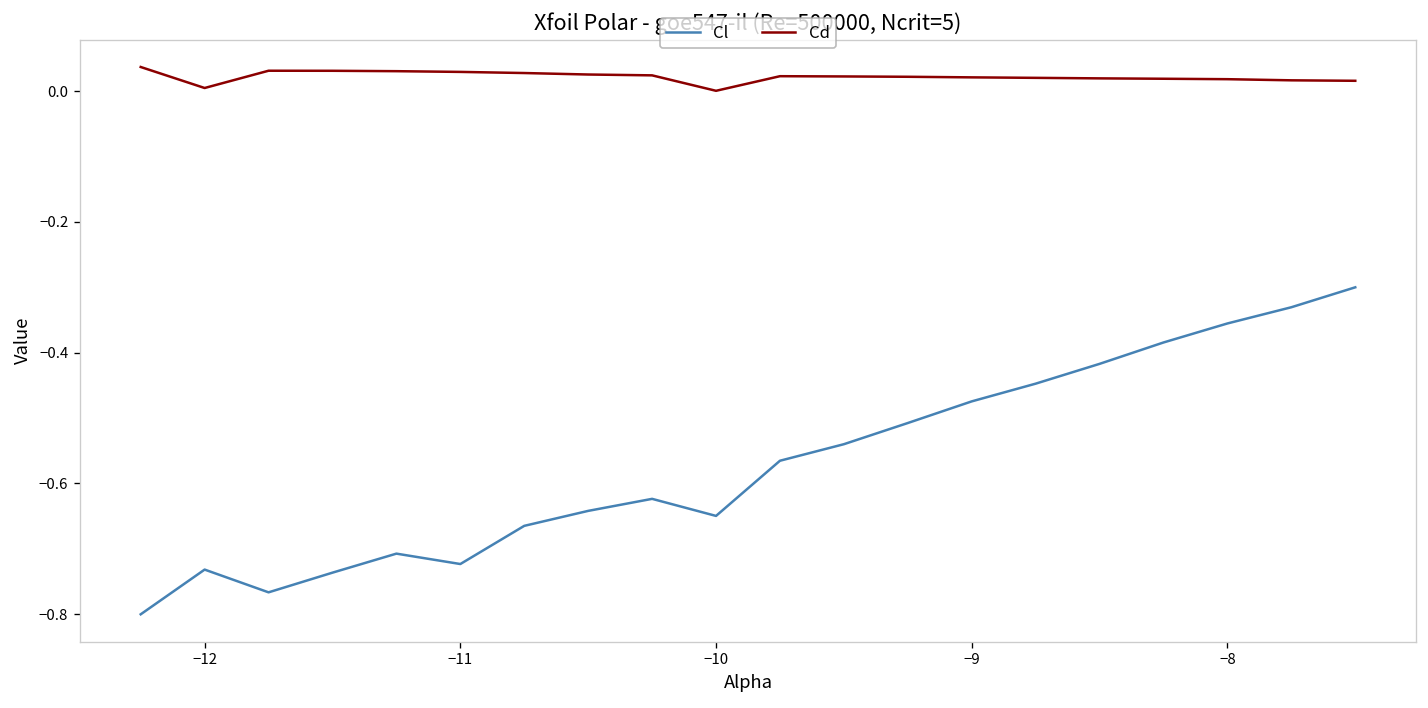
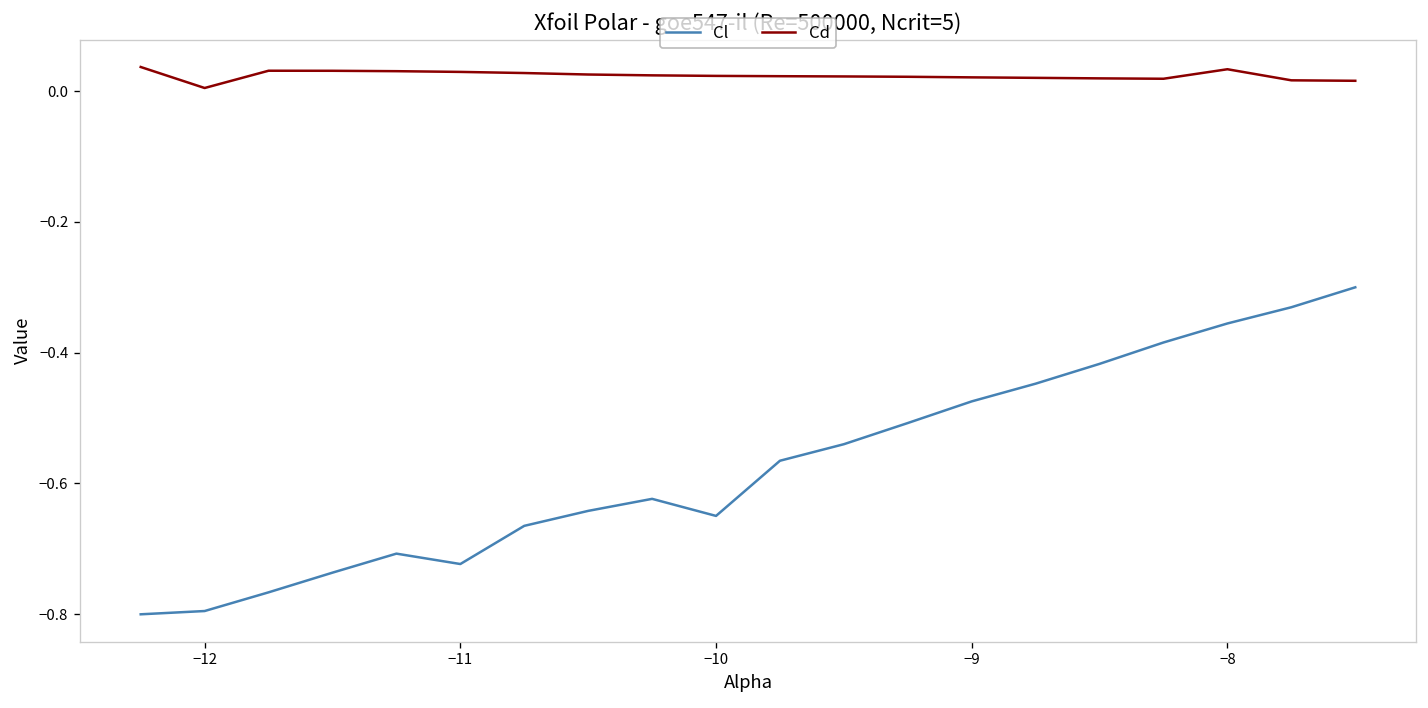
Cl, −12: -0.73 -> -0.80
Cd, −10: 0.00 -> 0.02
Cd, −8: 0.02 -> 0.03
